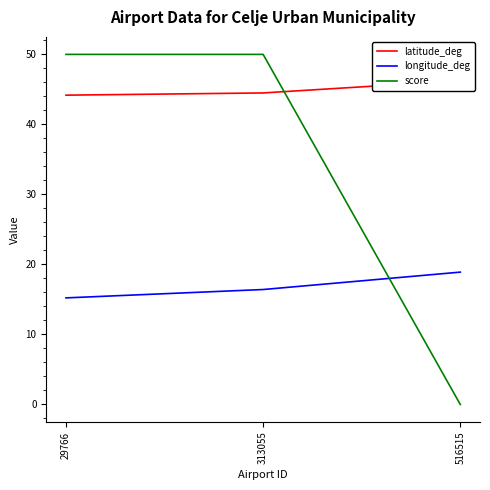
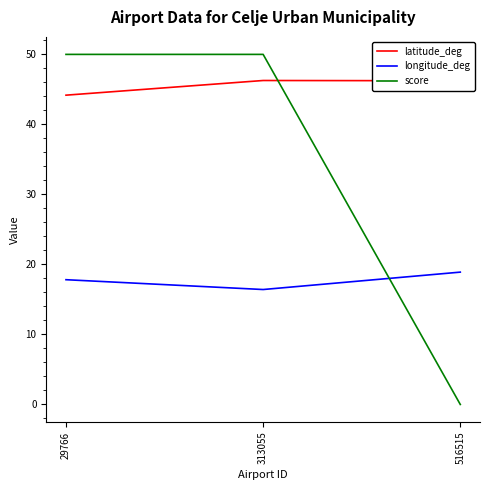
longitude_deg, 29766: 15 -> 18
latitude_deg, 313055: 44 -> 46
